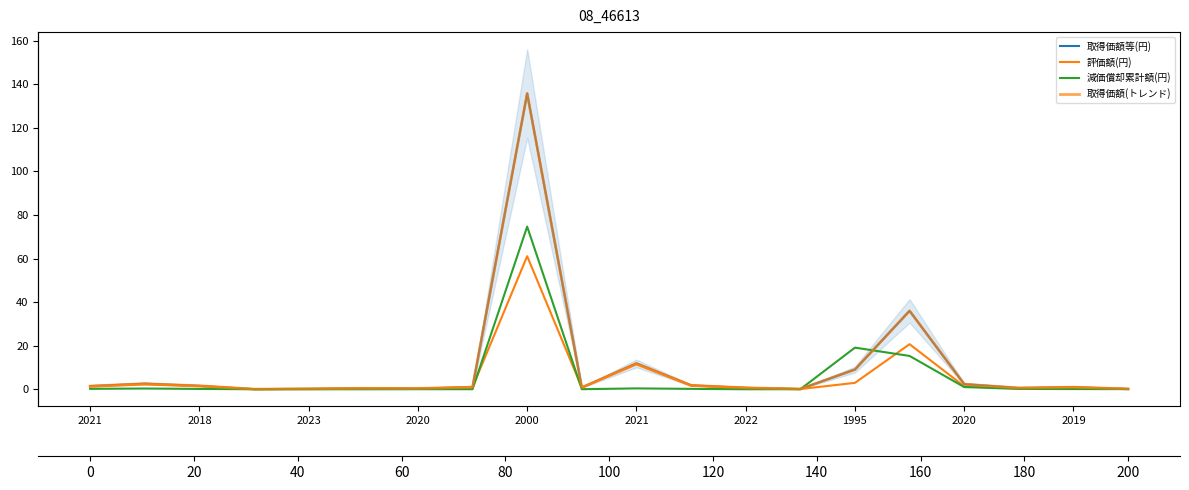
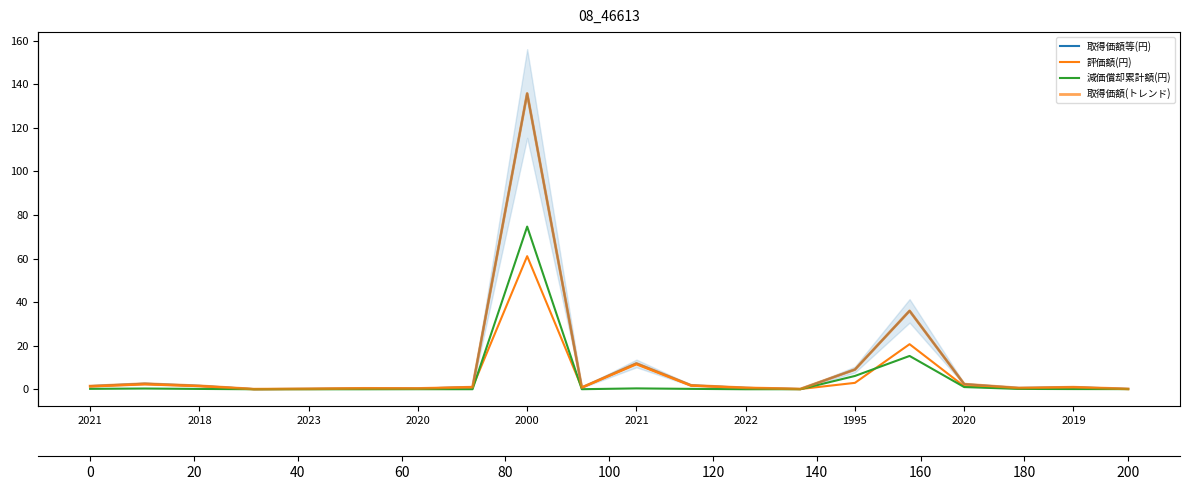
減価償却累計額(円), 1995: 19 -> 6
